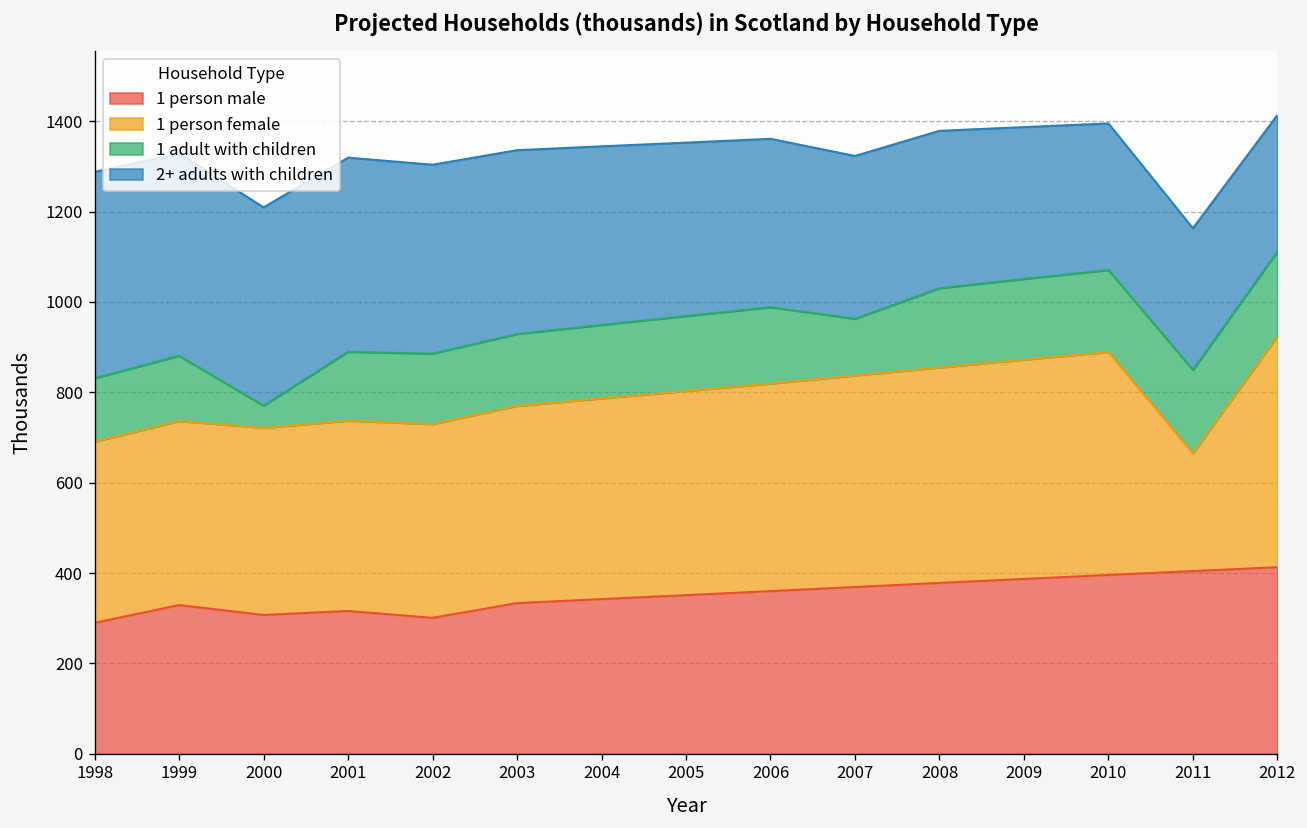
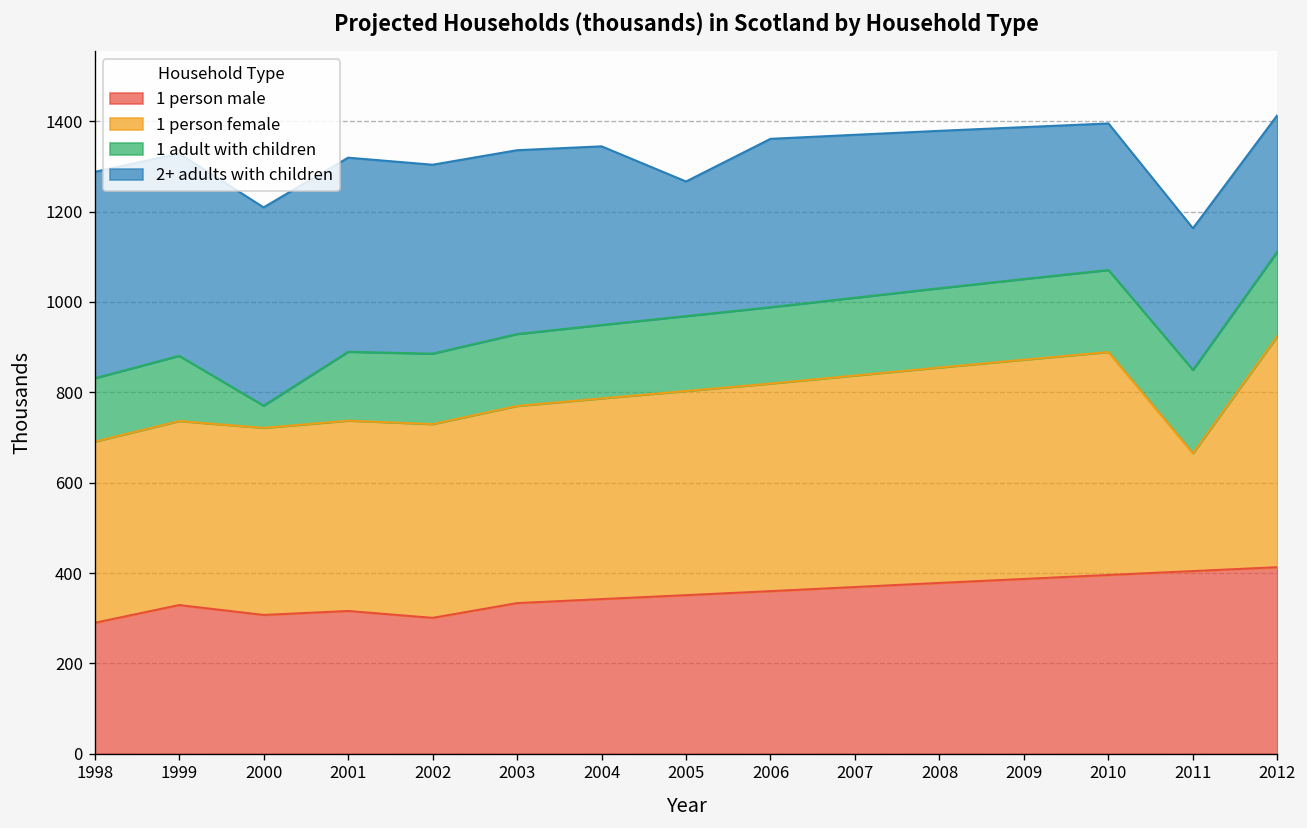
2+ adults with children, 2005: 380 -> 300
1 adult with children, 2007: 130 -> 170
